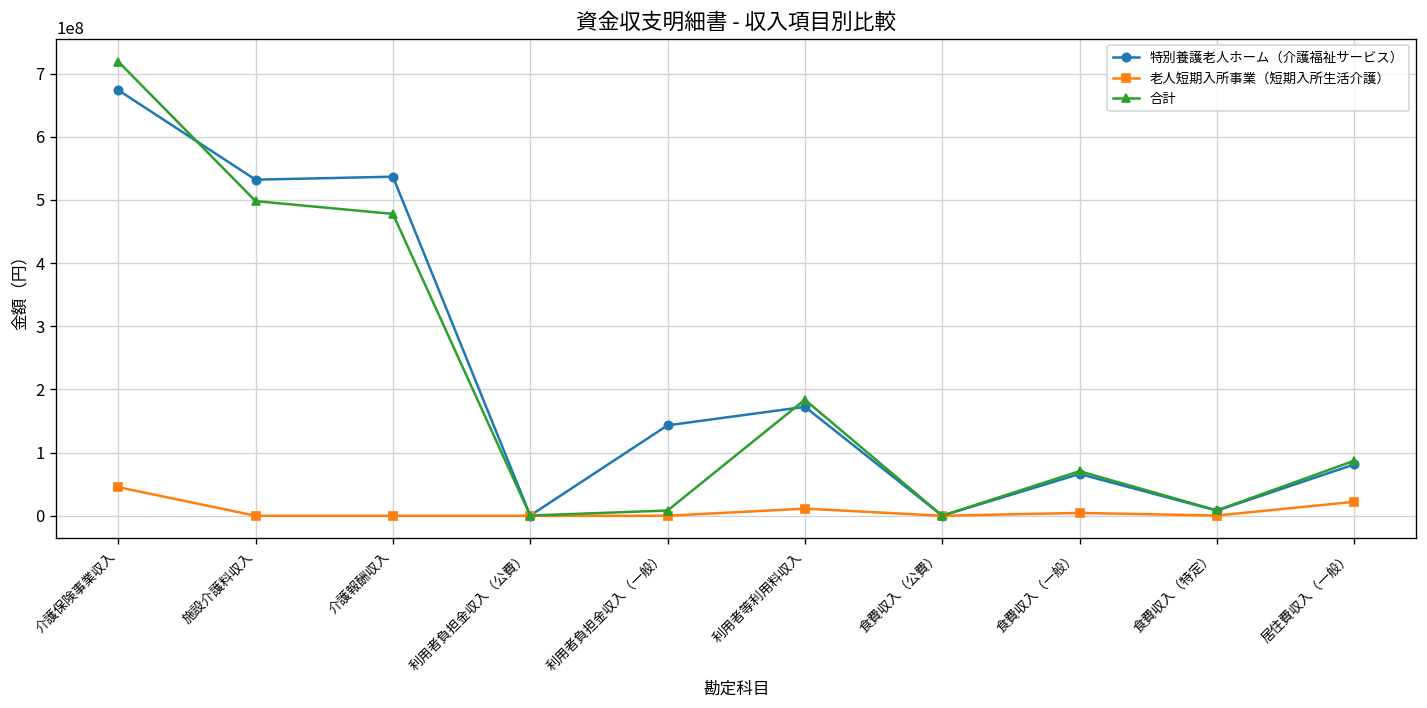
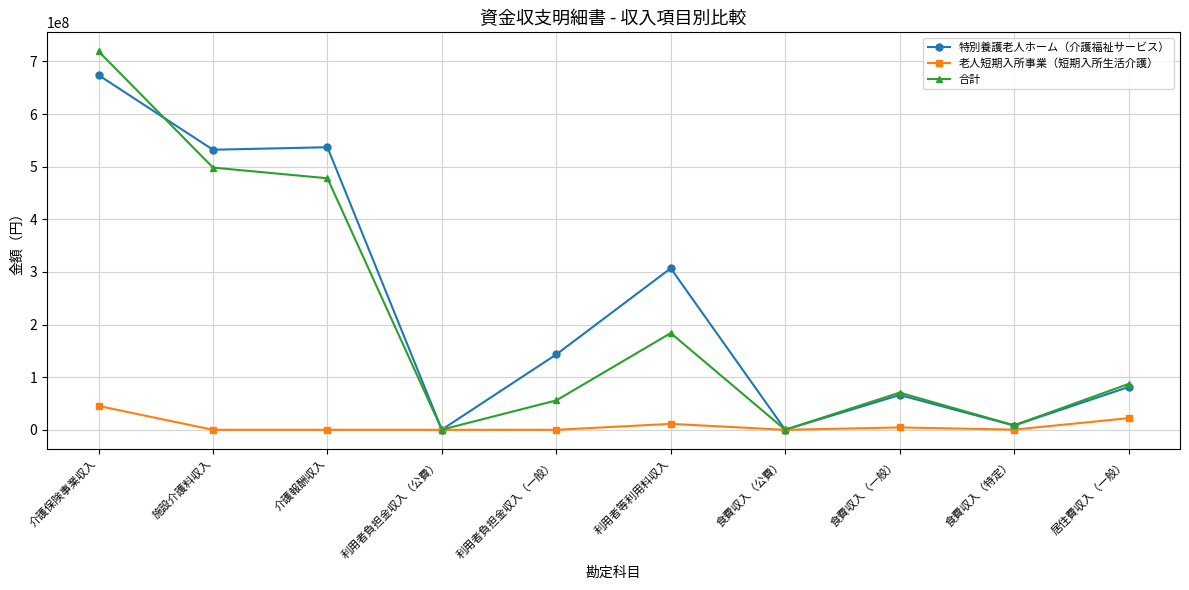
合計, 利用者負担金収入（一般）: 10000000 -> 60000000
特別養護老人ホーム（介護福祉サービス）, 利用者等利用料収入: 170000000 -> 310000000
